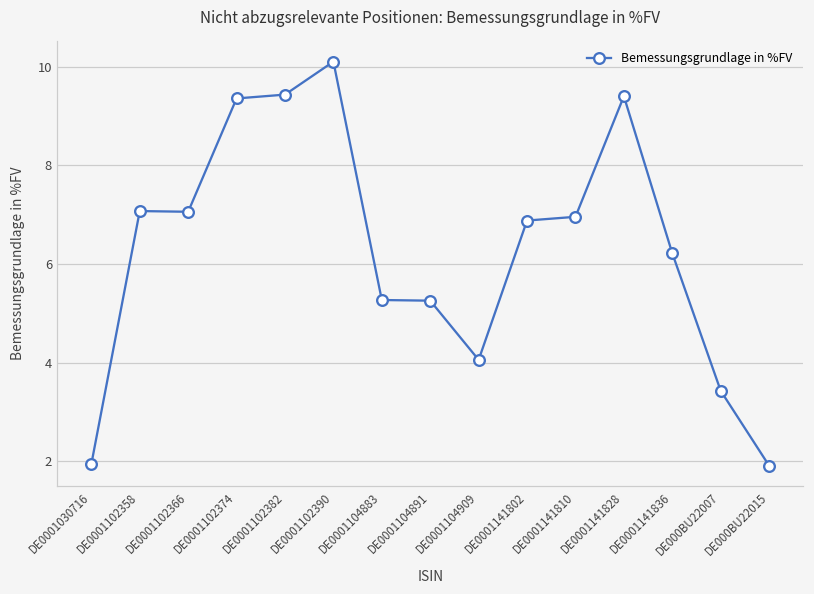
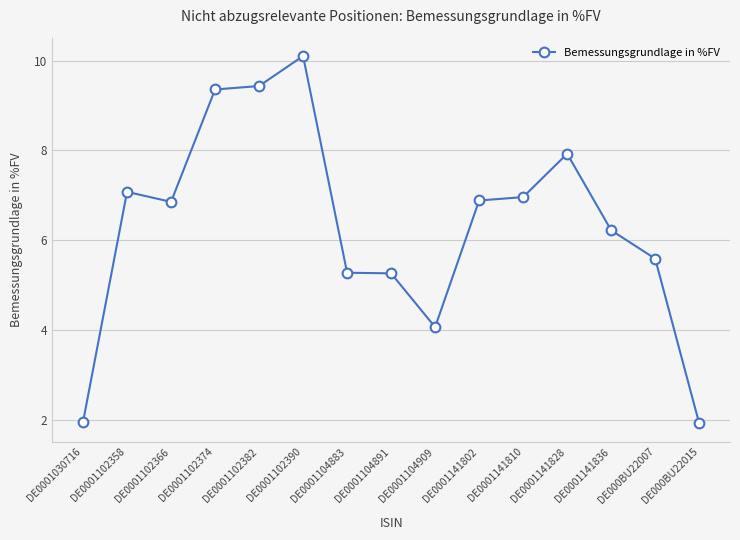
DE0001102366: 7.1 -> 6.9
DE0001141828: 9.4 -> 7.9
DE000BU22007: 3.4 -> 5.6
